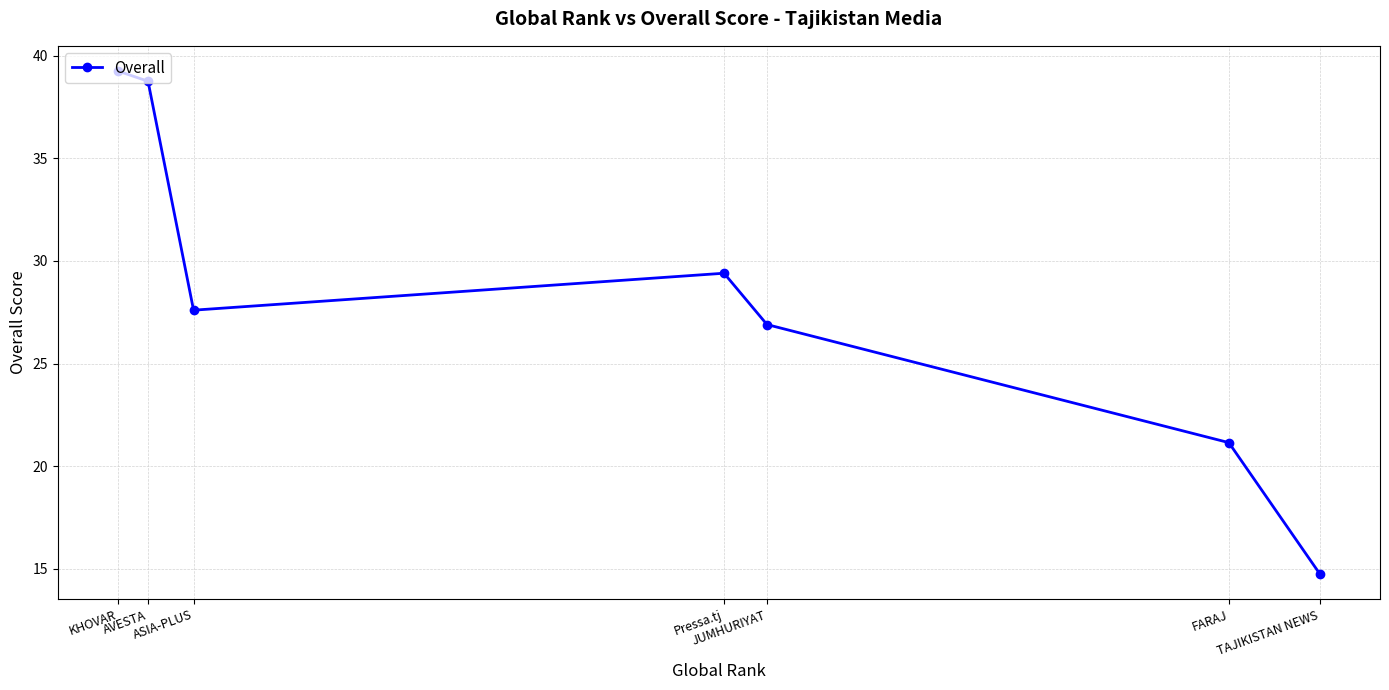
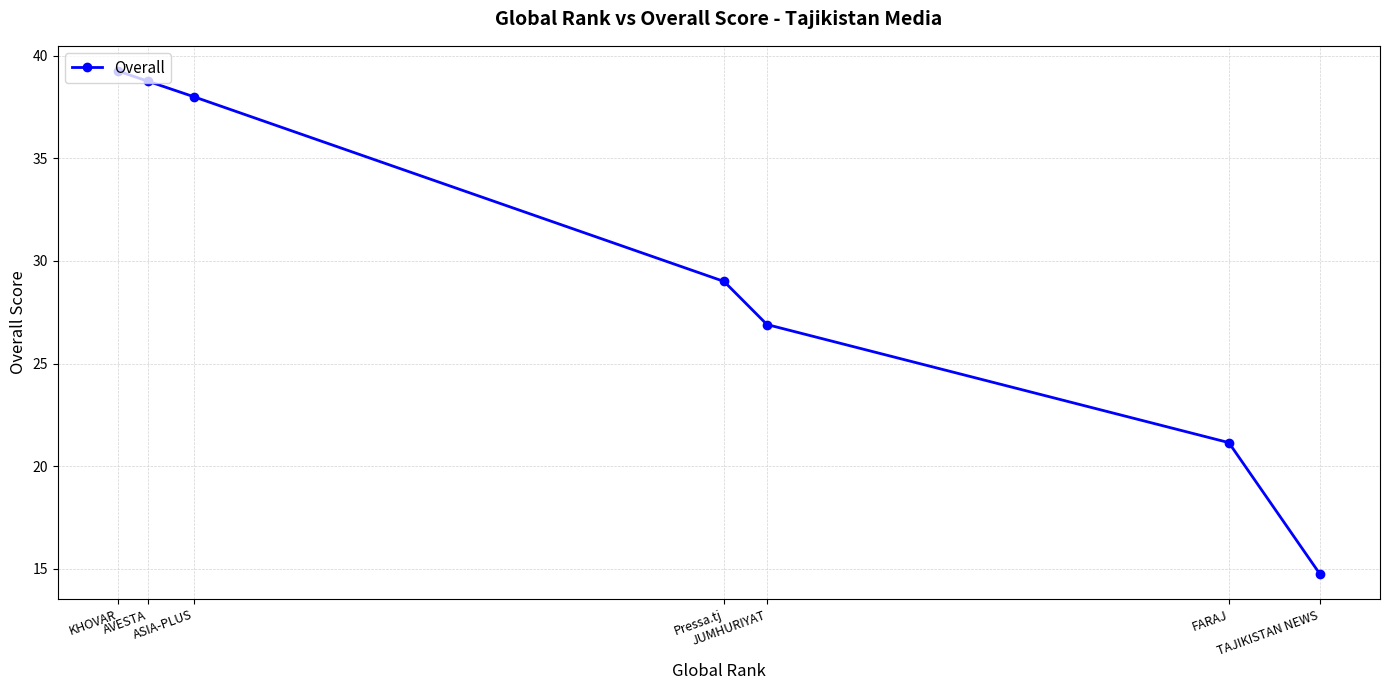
ASIA-PLUS: 27.6 -> 38.0
Pressa.tj: 29.4 -> 29.0
